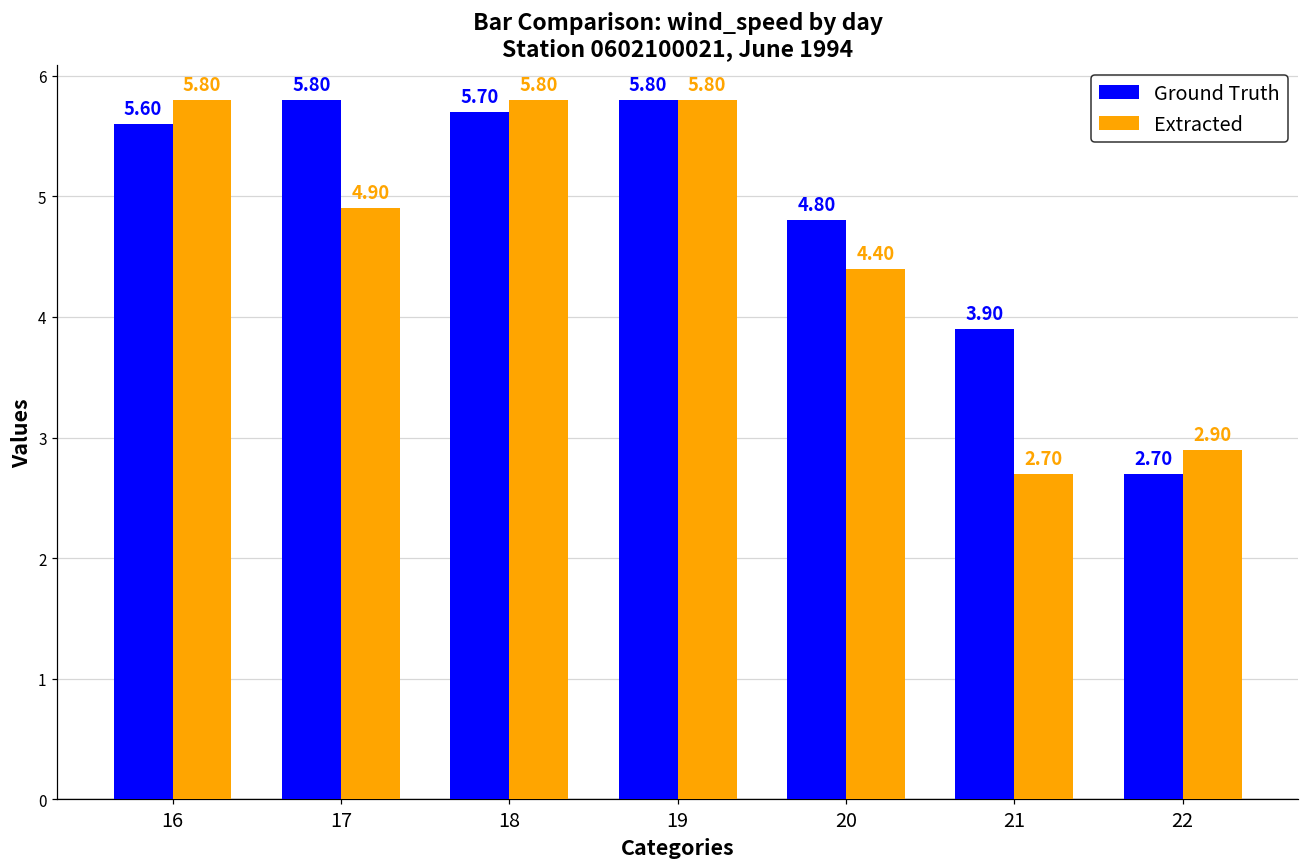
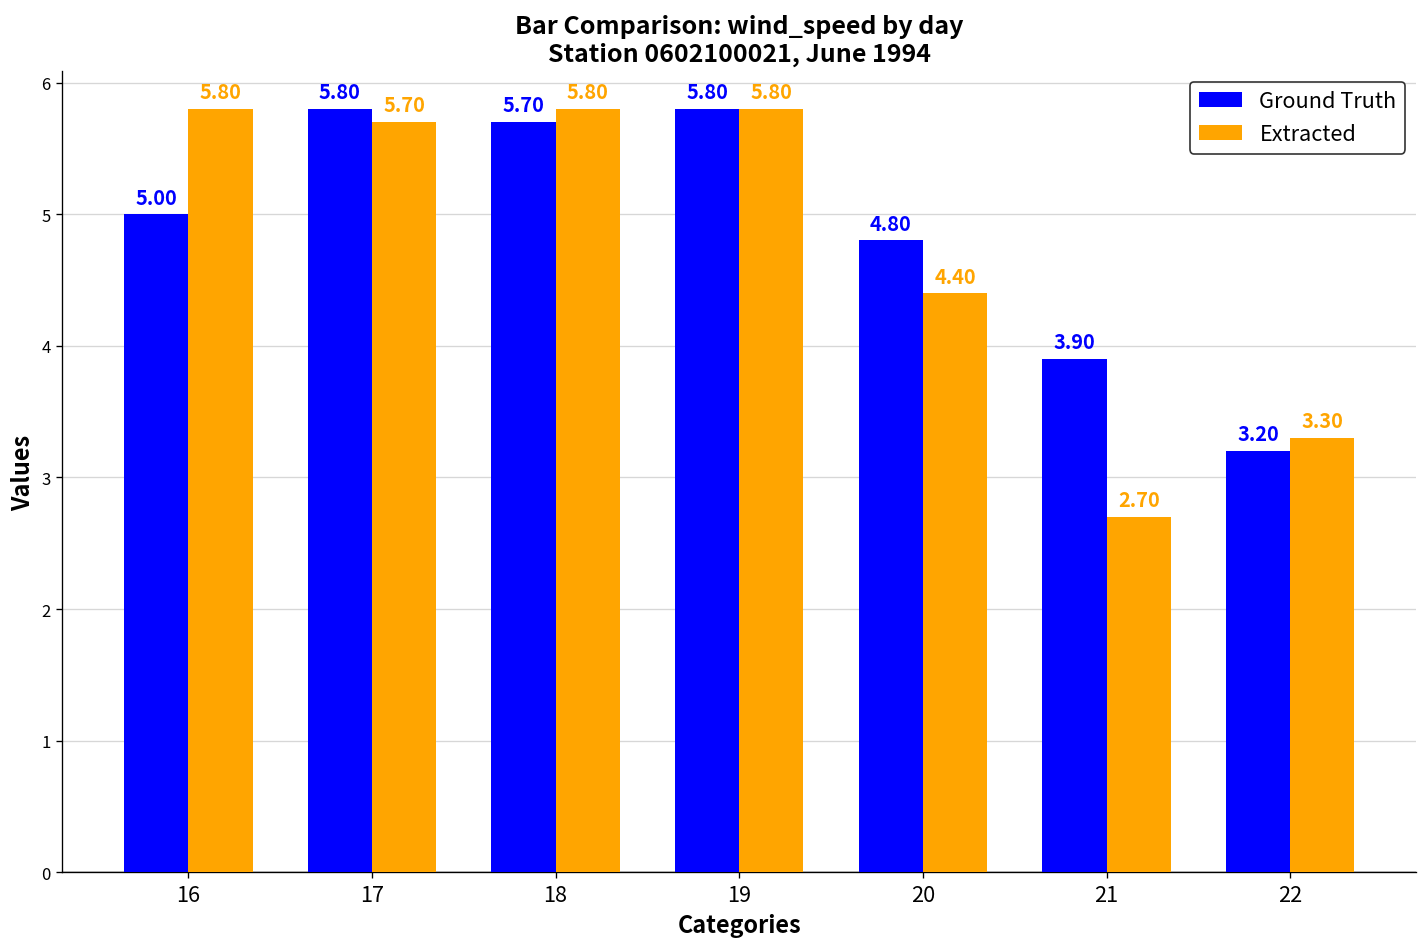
Ground Truth, 16: 5.60 -> 5.00
Extracted, 17: 4.90 -> 5.70
Ground Truth, 22: 2.70 -> 3.20
Extracted, 22: 2.90 -> 3.30
